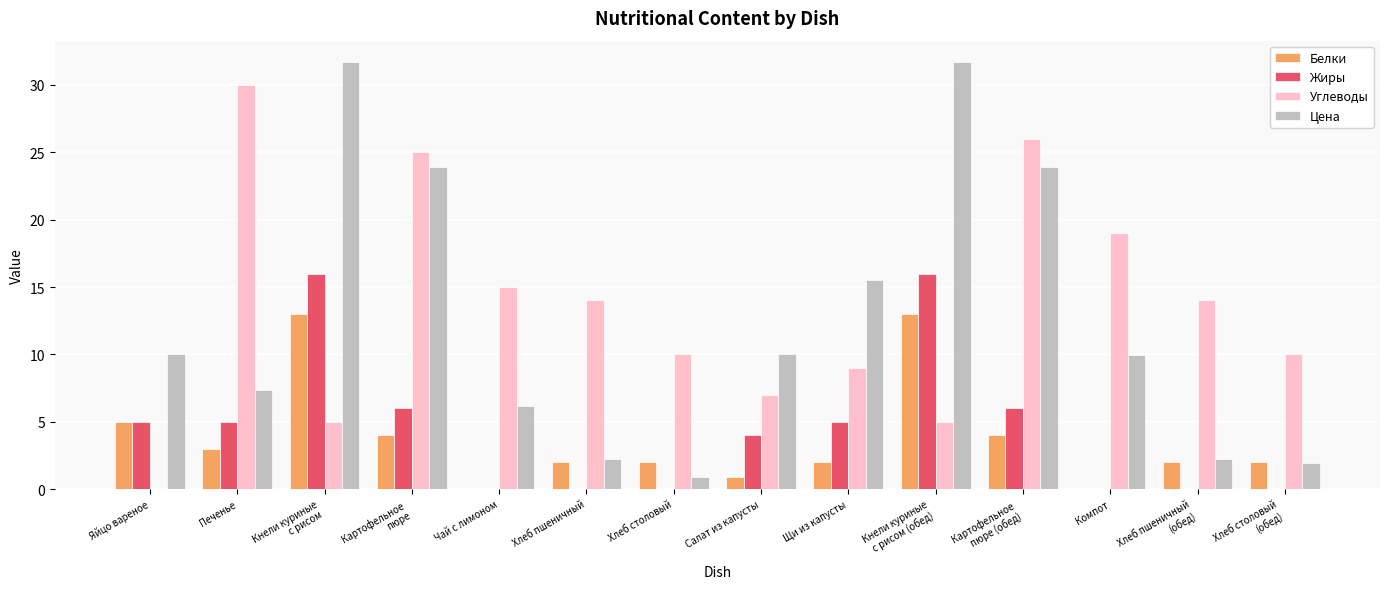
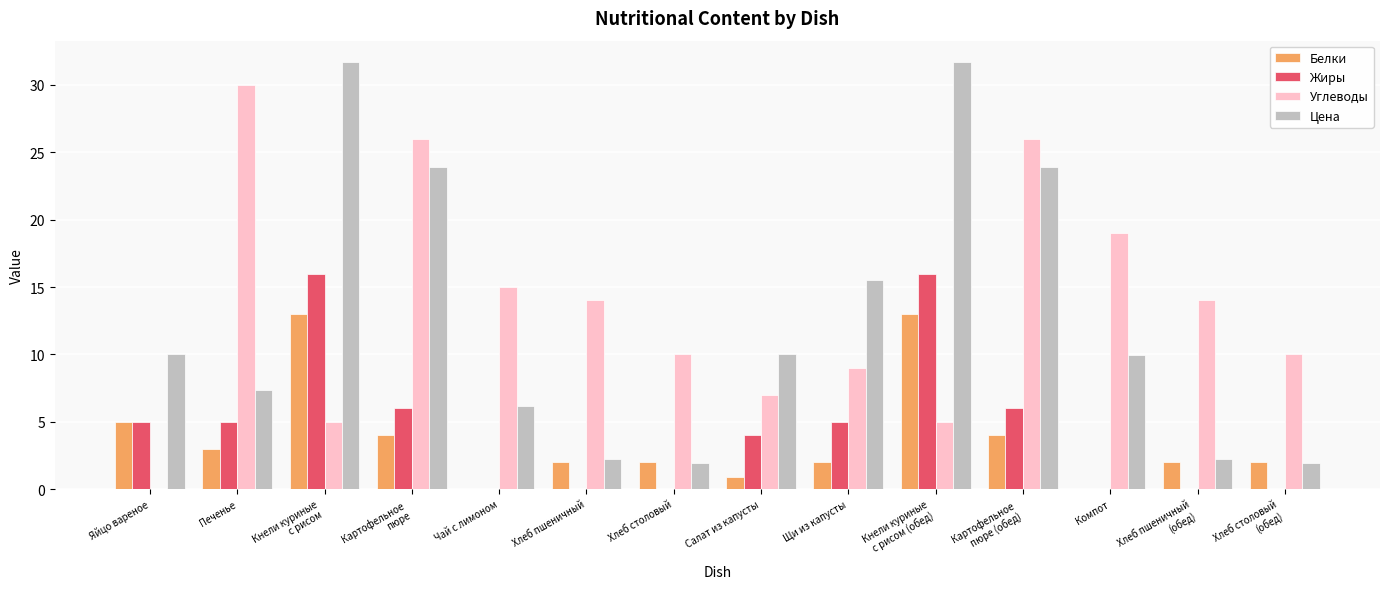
Углеводы, Картофельное пюре: 25 -> 26
Цена, Хлеб столовый: 0.9 -> 1.9
